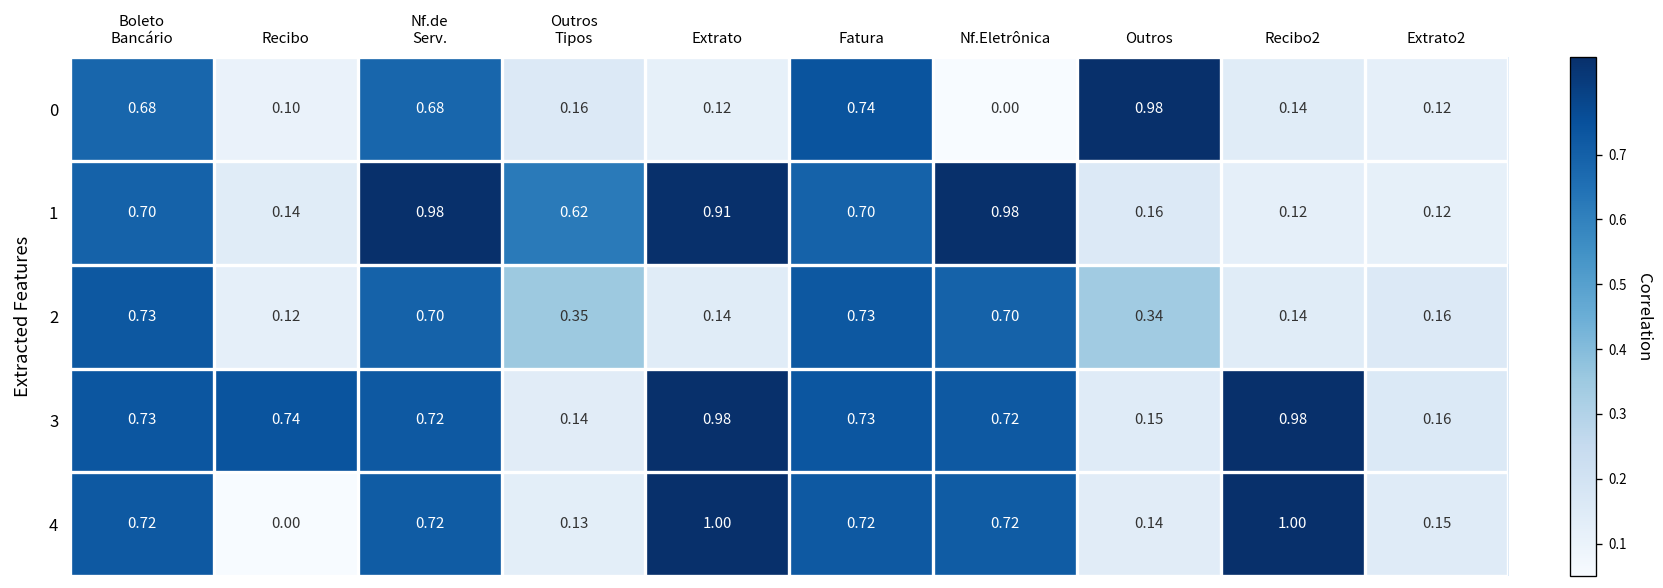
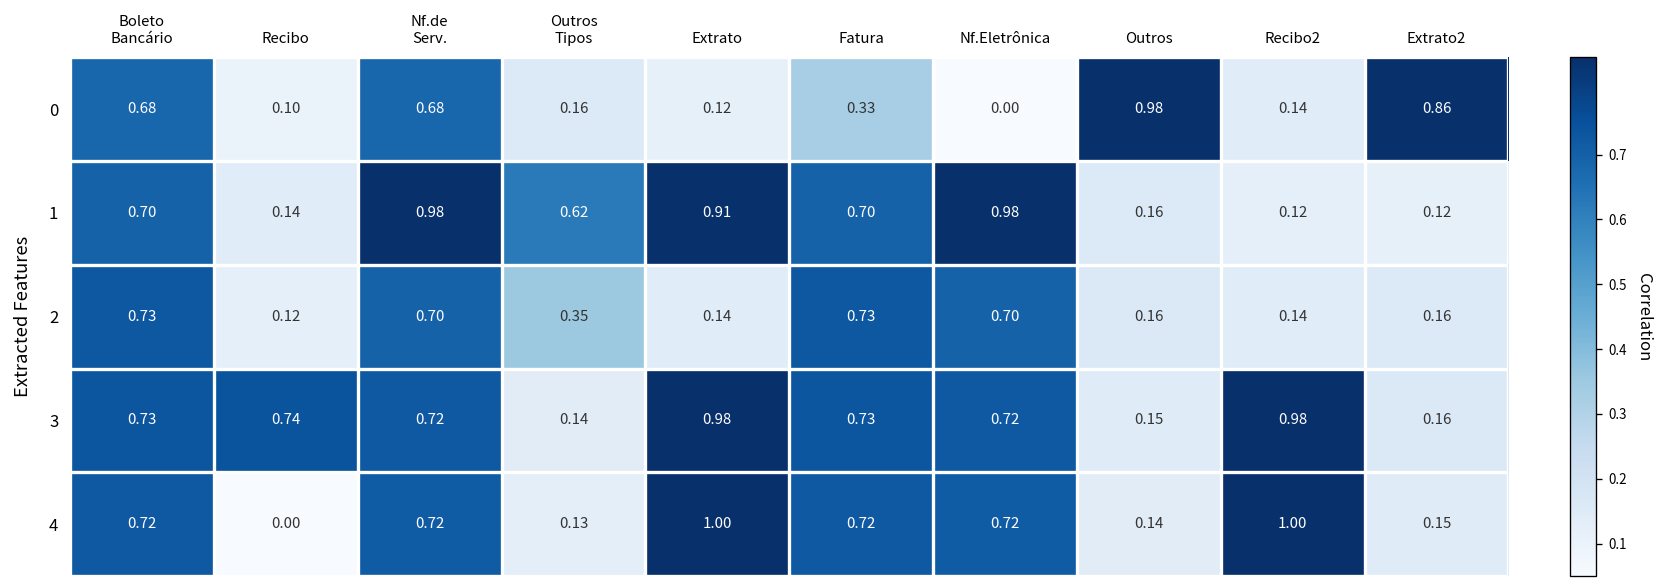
0, Fatura: 0.74 -> 0.33
0, Extrato2: 0.12 -> 0.86
2, Outros: 0.34 -> 0.16
